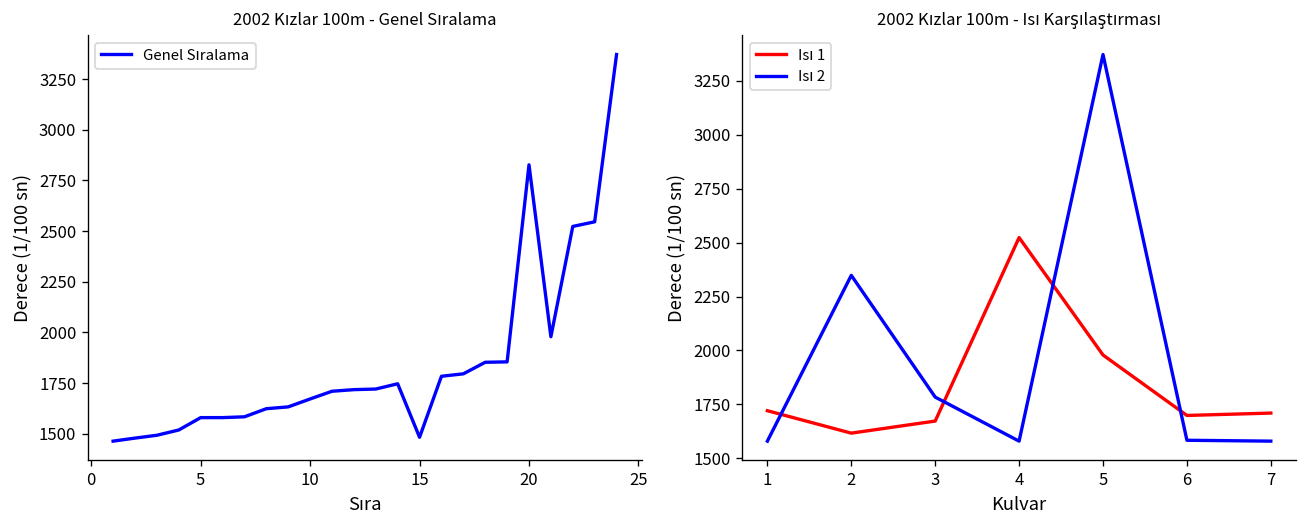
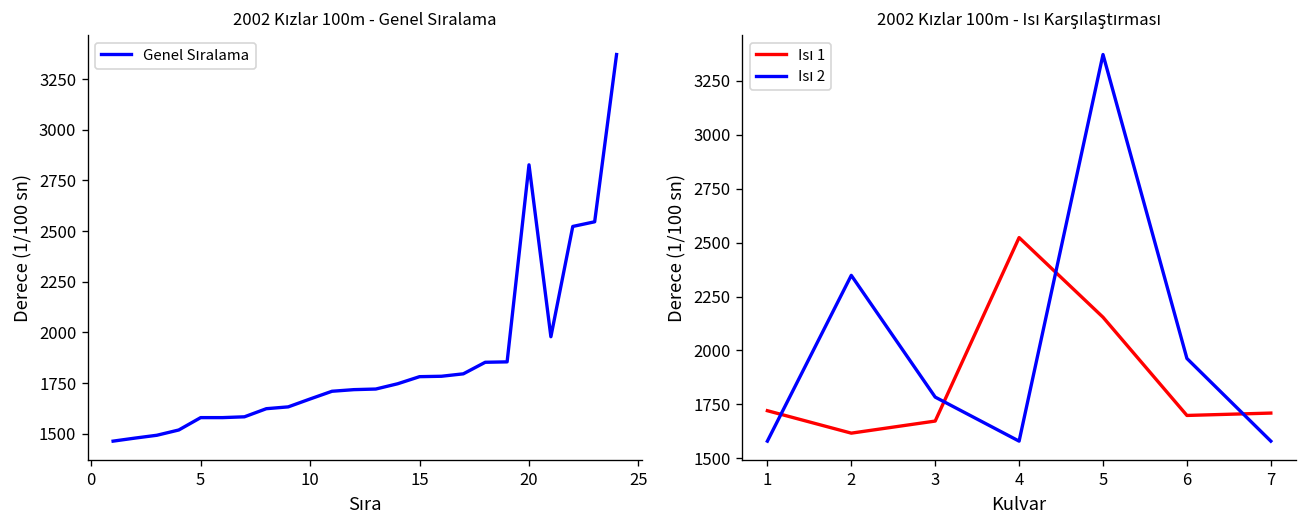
2002 Kızlar 100m - Genel Sıralama, 15: 1480 -> 1780
2002 Kızlar 100m - Isı Karşılaştırması, Isı 1, 5: 1980 -> 2150
2002 Kızlar 100m - Isı Karşılaştırması, Isı 2, 6: 1580 -> 1960
